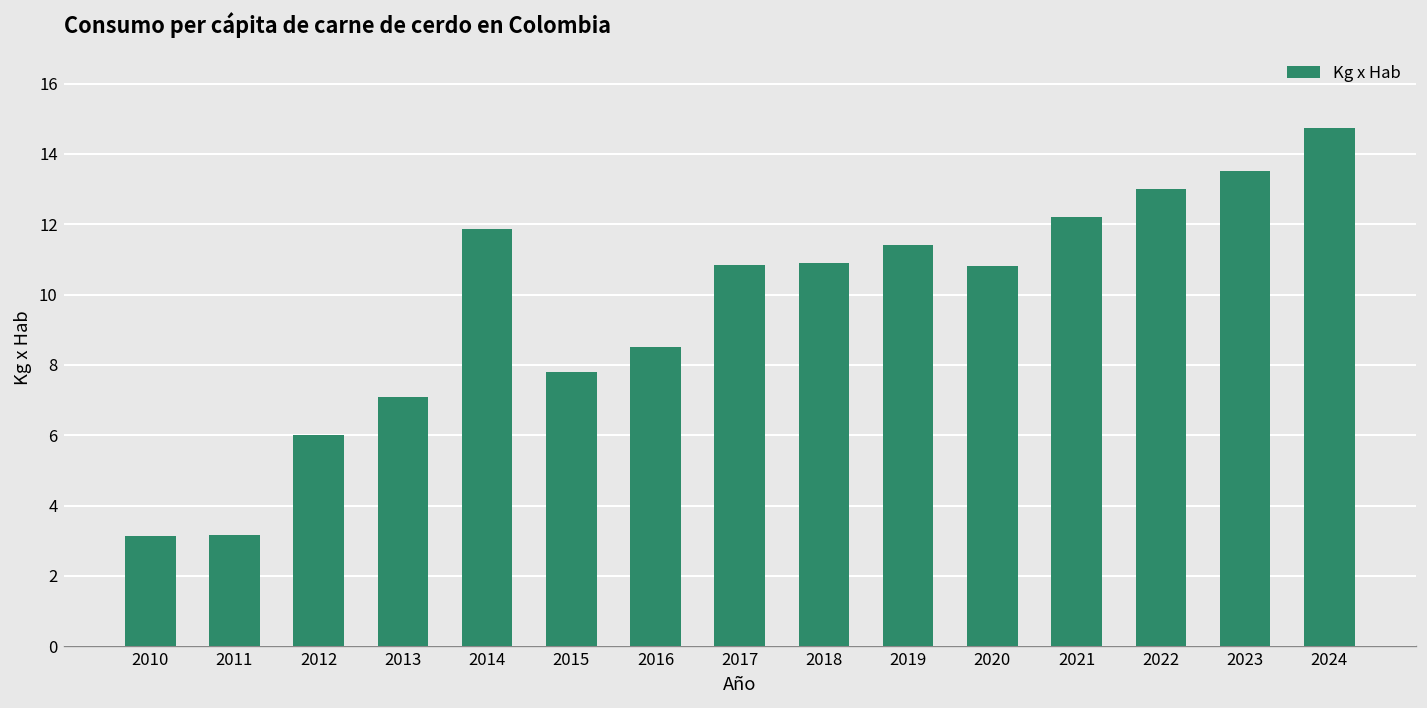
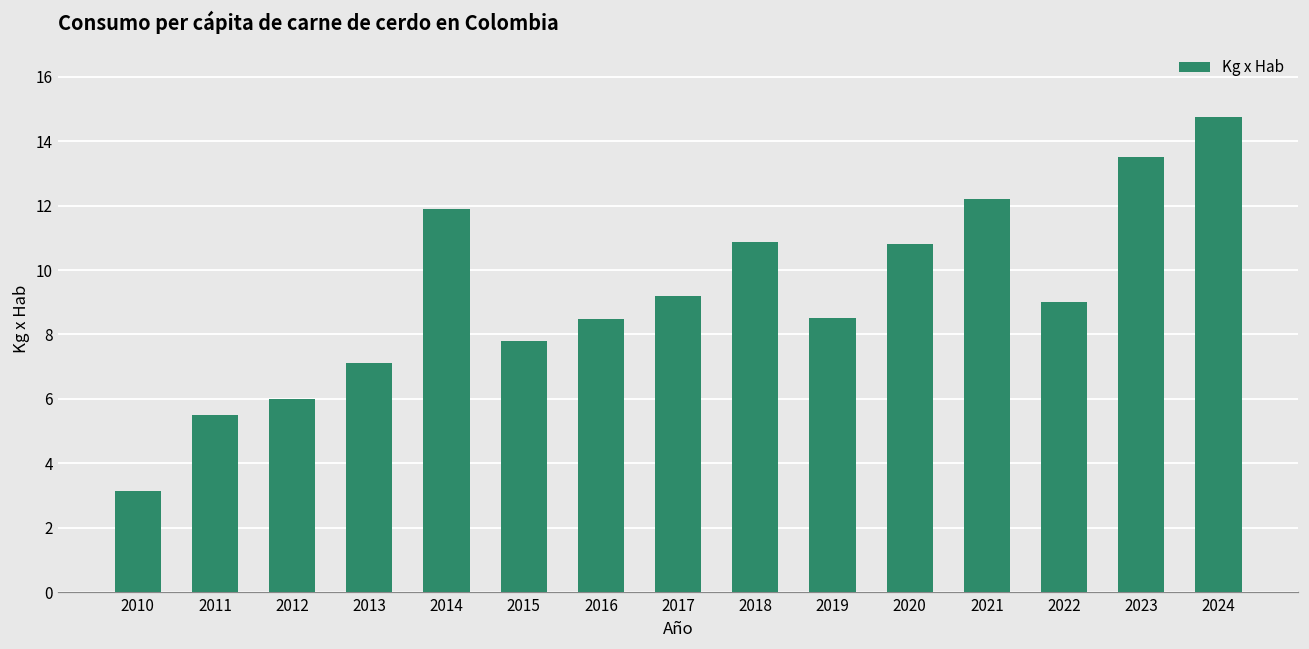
2011: 3.2 -> 5.5
2017: 10.8 -> 9.2
2019: 11.4 -> 8.5
2022: 13 -> 9
